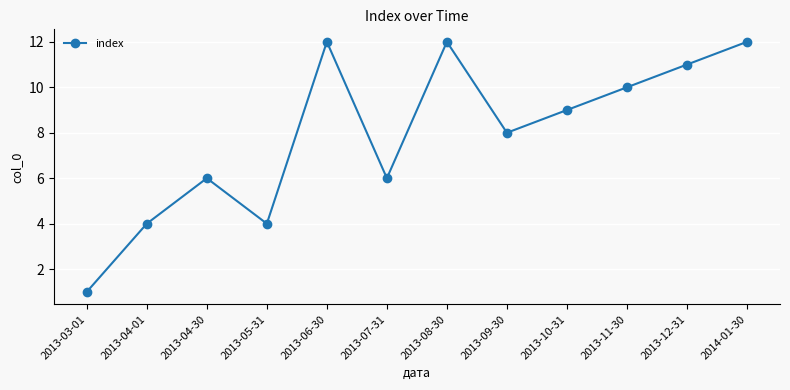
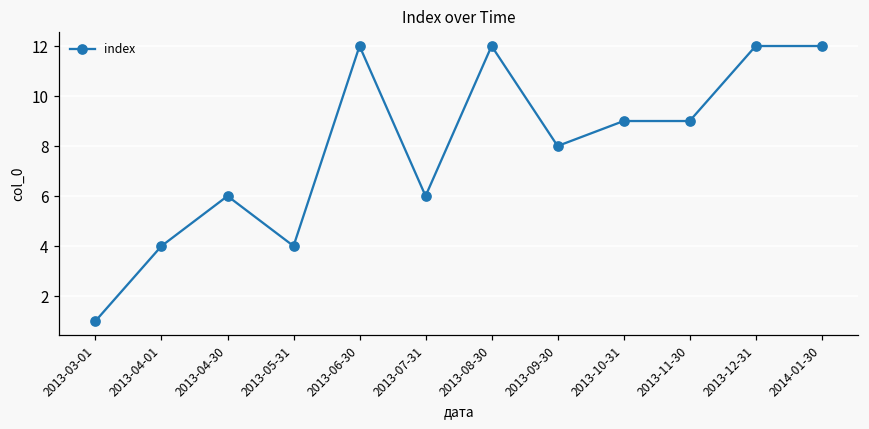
2013-11-30: 10 -> 9
2013-12-31: 11 -> 12
